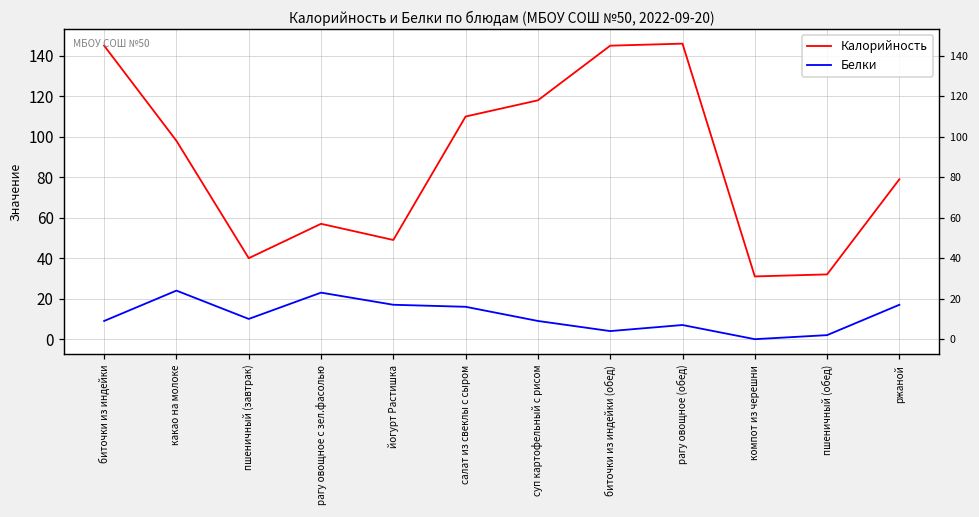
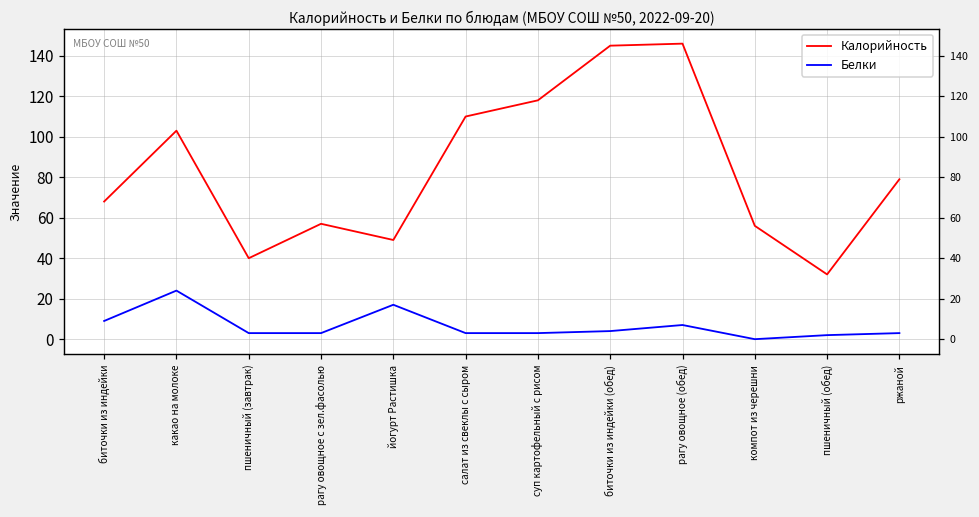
Калорийность, биточки из индейки: 145 -> 68
Калорийность, какао на молоке: 98 -> 103
Белки, пшеничный (завтрак): 10 -> 3
Белки, рагу овощное с зел.фасолью: 23 -> 3
Белки, салат из свеклы с сыром: 16 -> 3
Белки, суп картофельный с рисом: 9 -> 3
Калорийность, компот из черешни: 31 -> 56
Белки, ржаной: 17 -> 3
